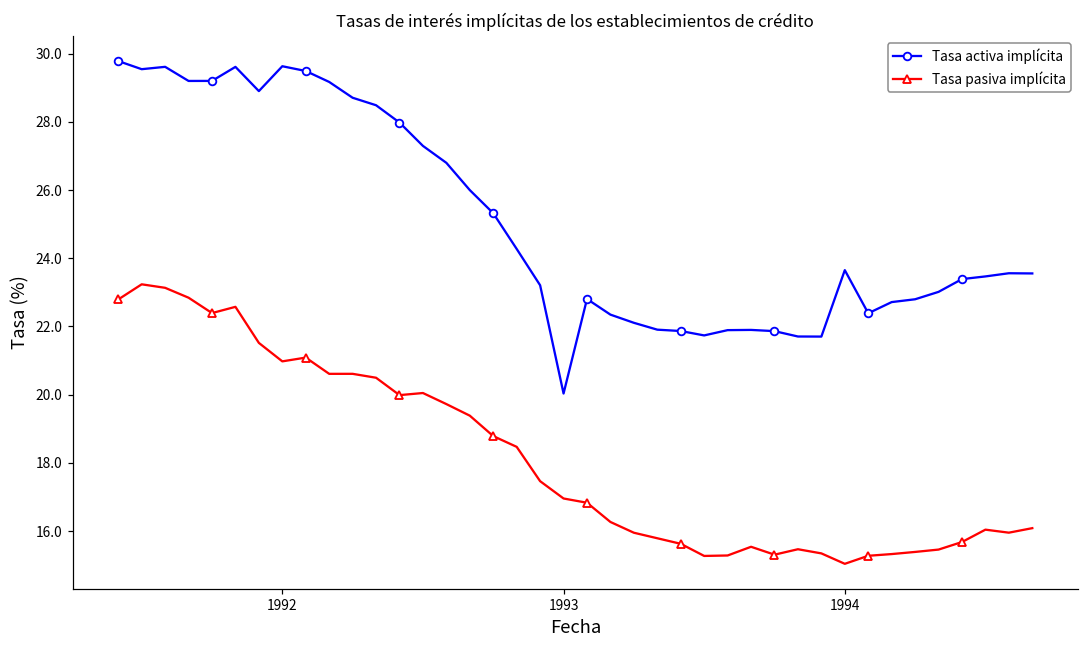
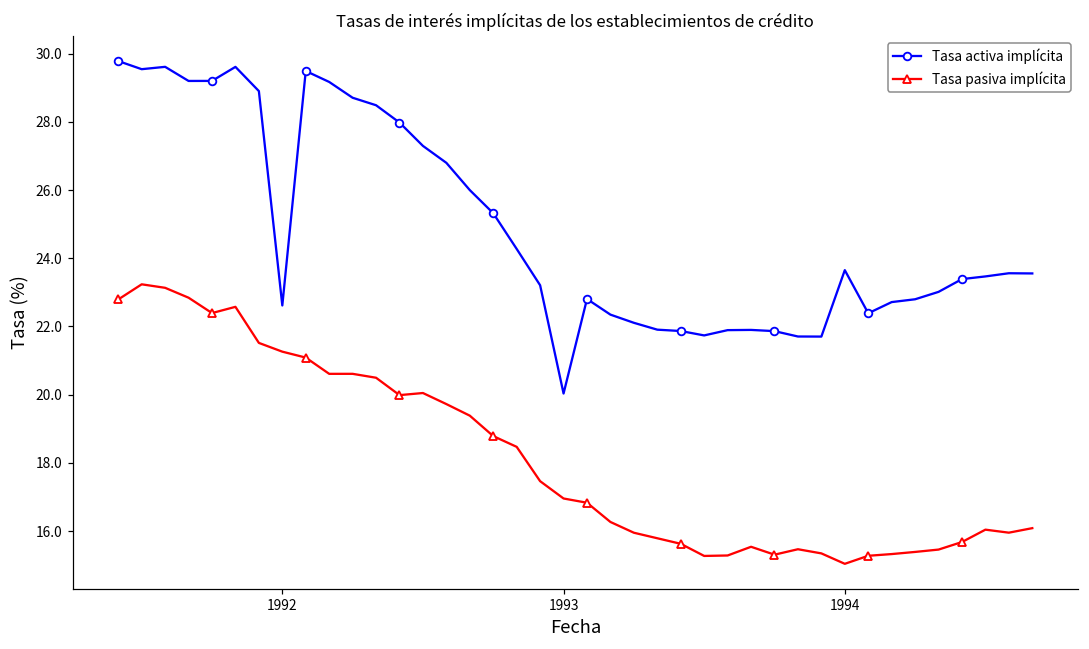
Tasa activa implícita, 1992: 29.6 -> 22.6
Tasa pasiva implícita, 1992: 21.0 -> 21.3
